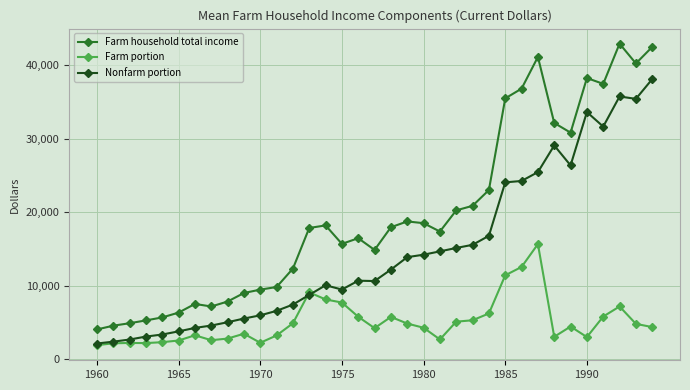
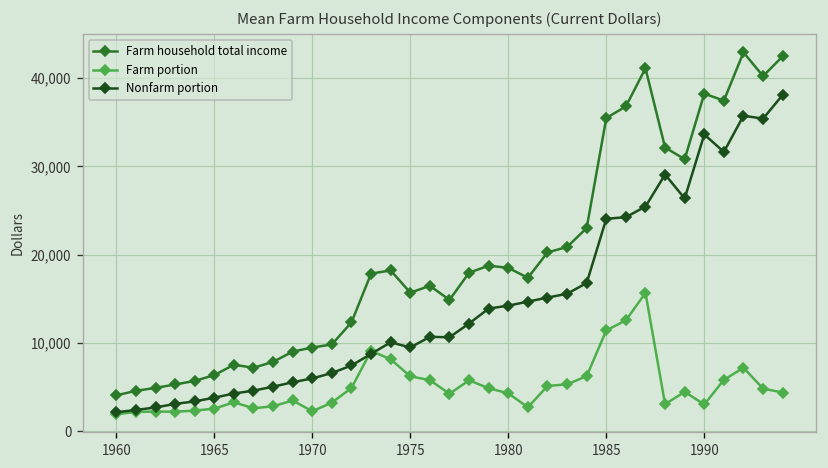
Farm portion, 1975: 8,000 -> 6,000
